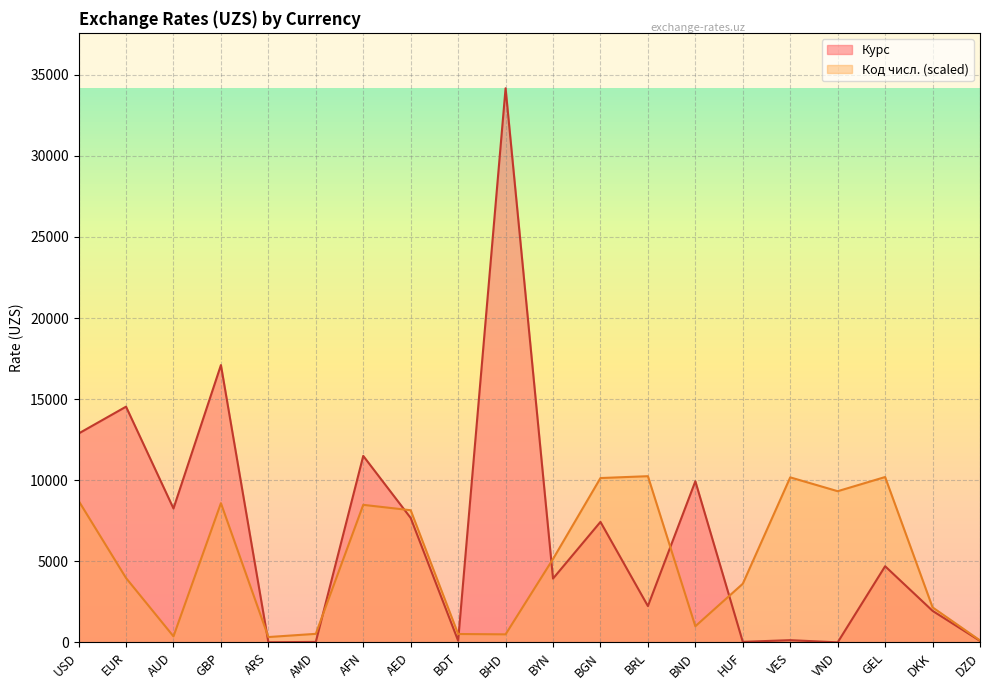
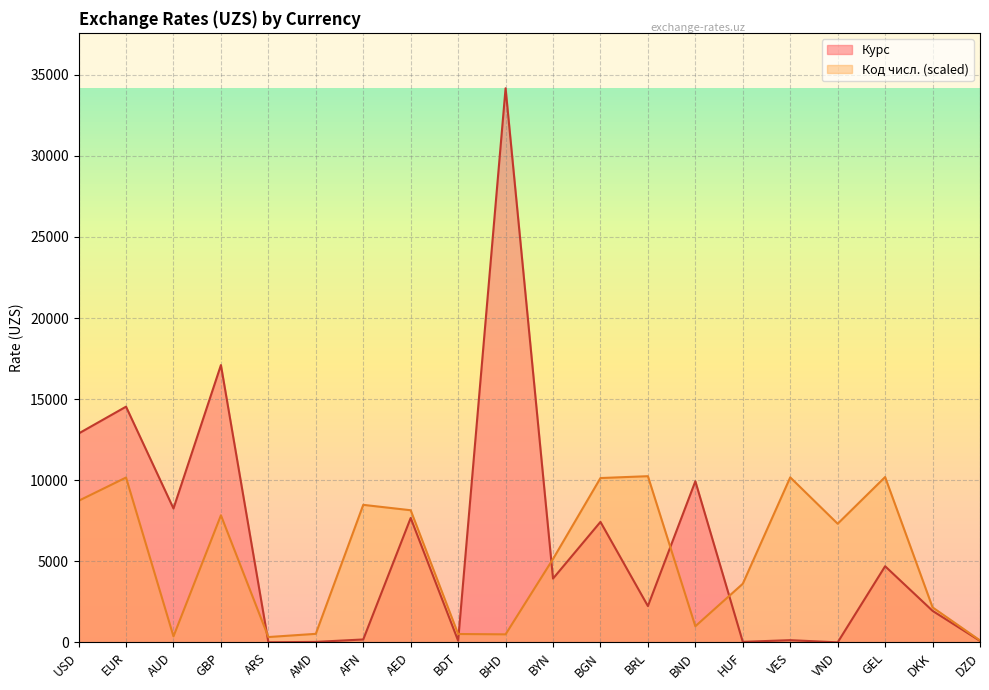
Код числ. (scaled), EUR: 4000 -> 10200
Код числ. (scaled), GBP: 8600 -> 7800
Курс, AFN: 11500 -> 200
Код числ. (scaled), VND: 9300 -> 7300
